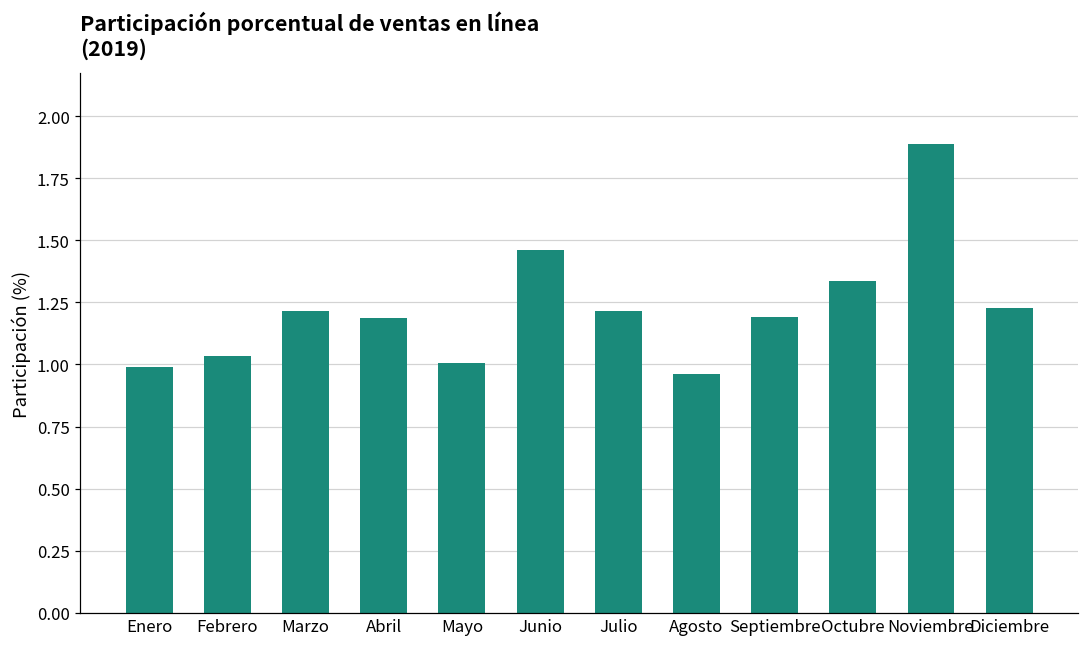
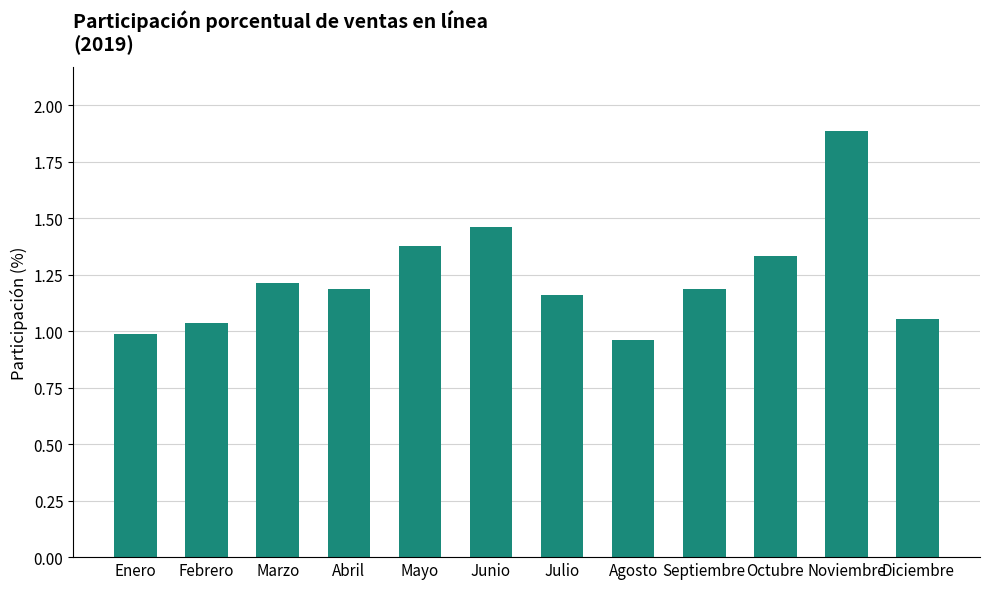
Mayo: 1.01 -> 1.38
Julio: 1.22 -> 1.16
Diciembre: 1.23 -> 1.05
